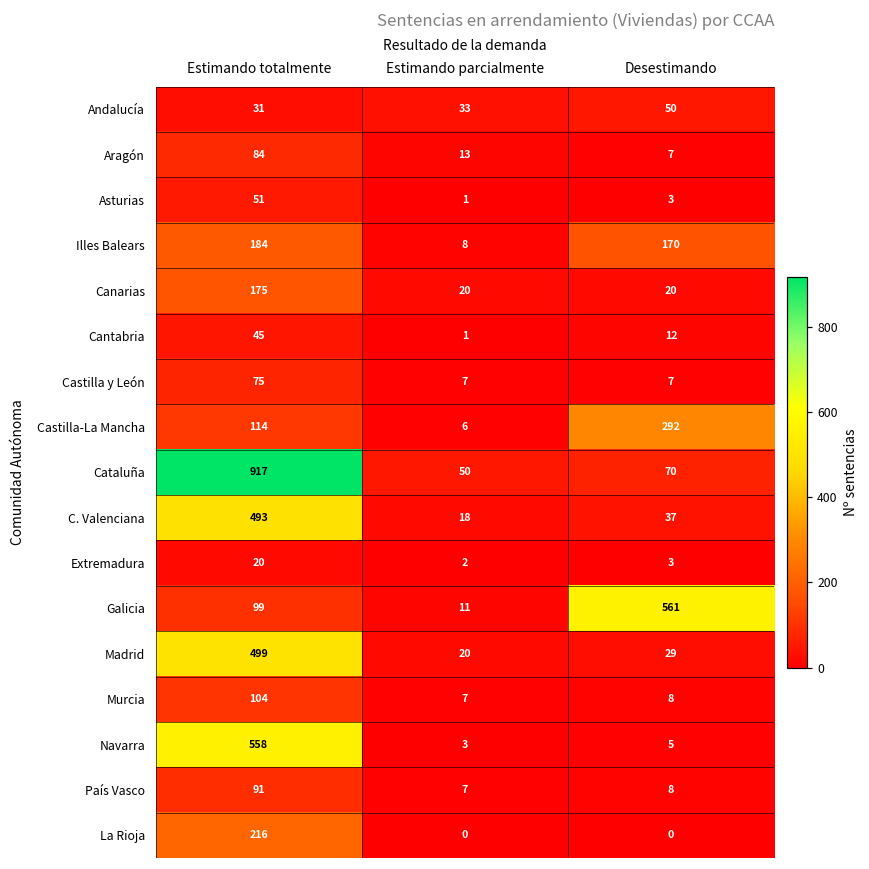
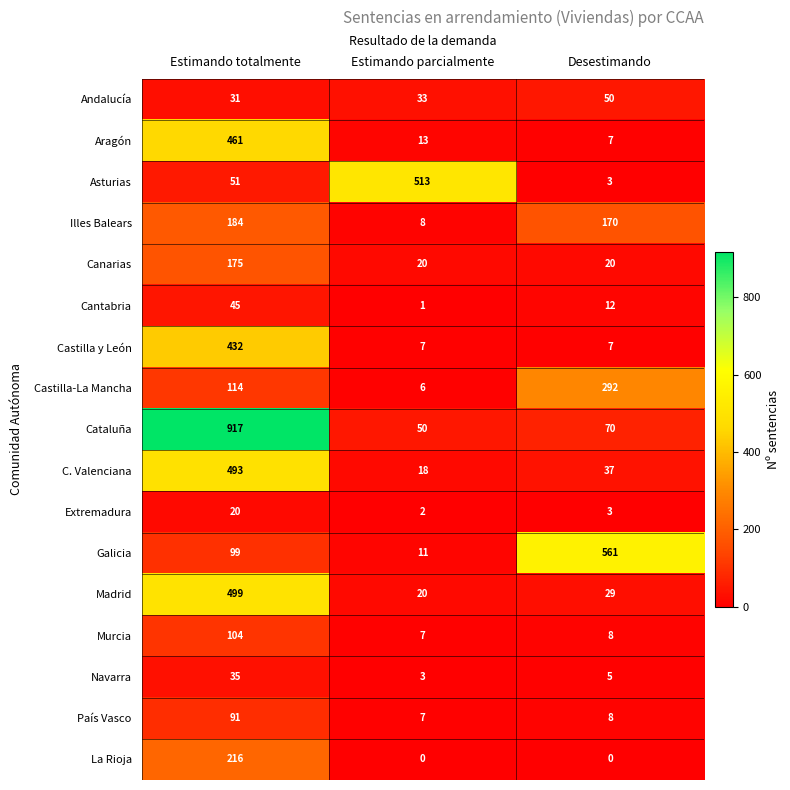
Aragón, Estimando totalmente: 84 -> 461
Asturias, Estimando parcialmente: 1 -> 513
Castilla y León, Estimando totalmente: 75 -> 432
Navarra, Estimando totalmente: 558 -> 35
